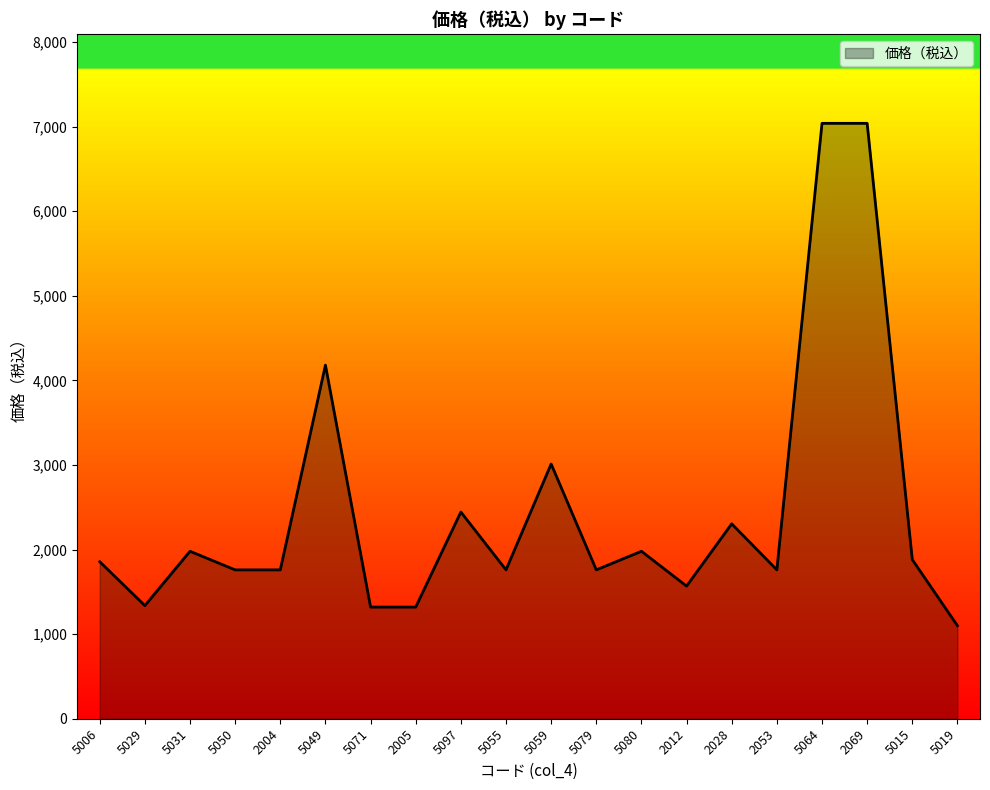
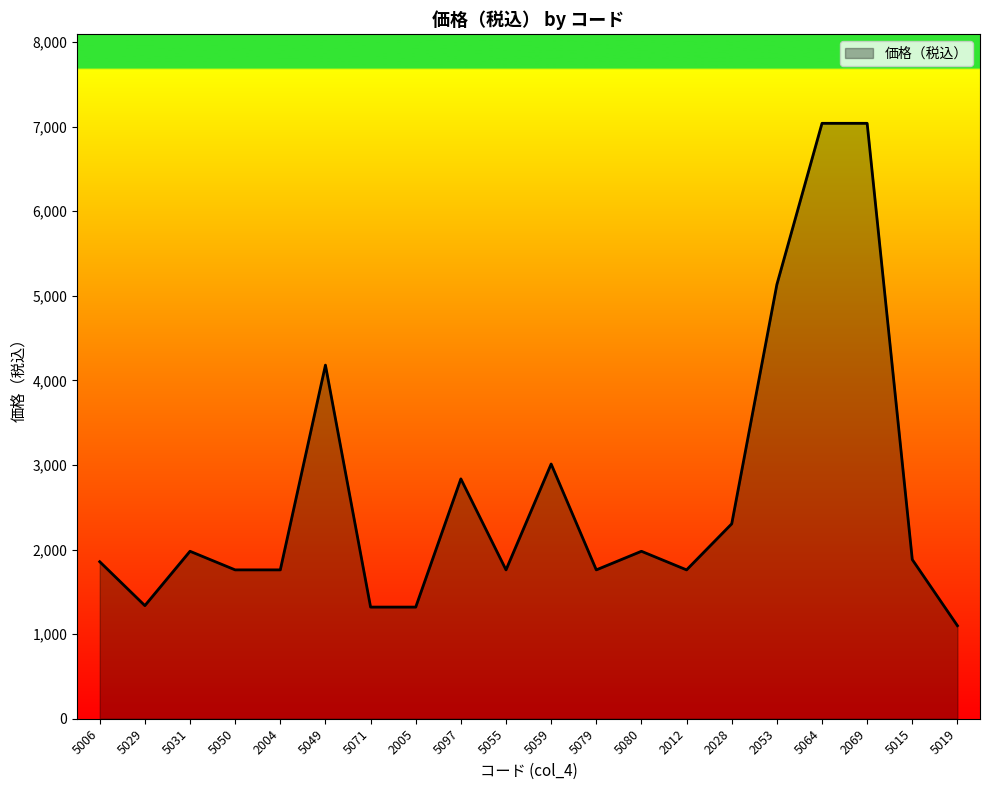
5097: 2,400 -> 2,800
2012: 1,600 -> 1,800
2053: 1,800 -> 5,100
